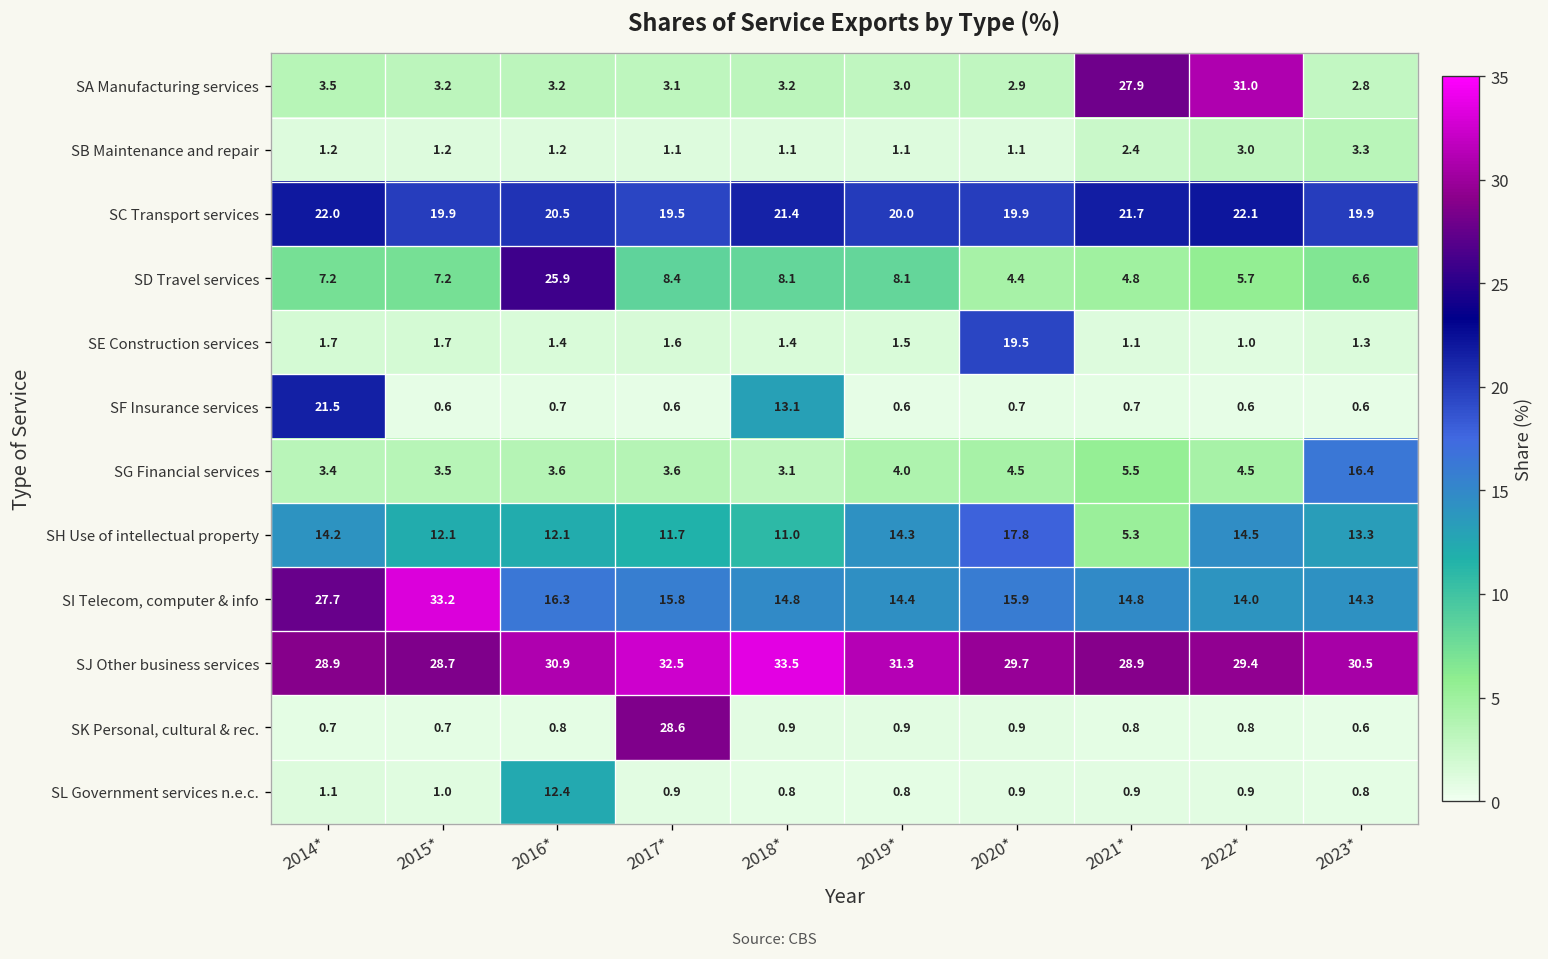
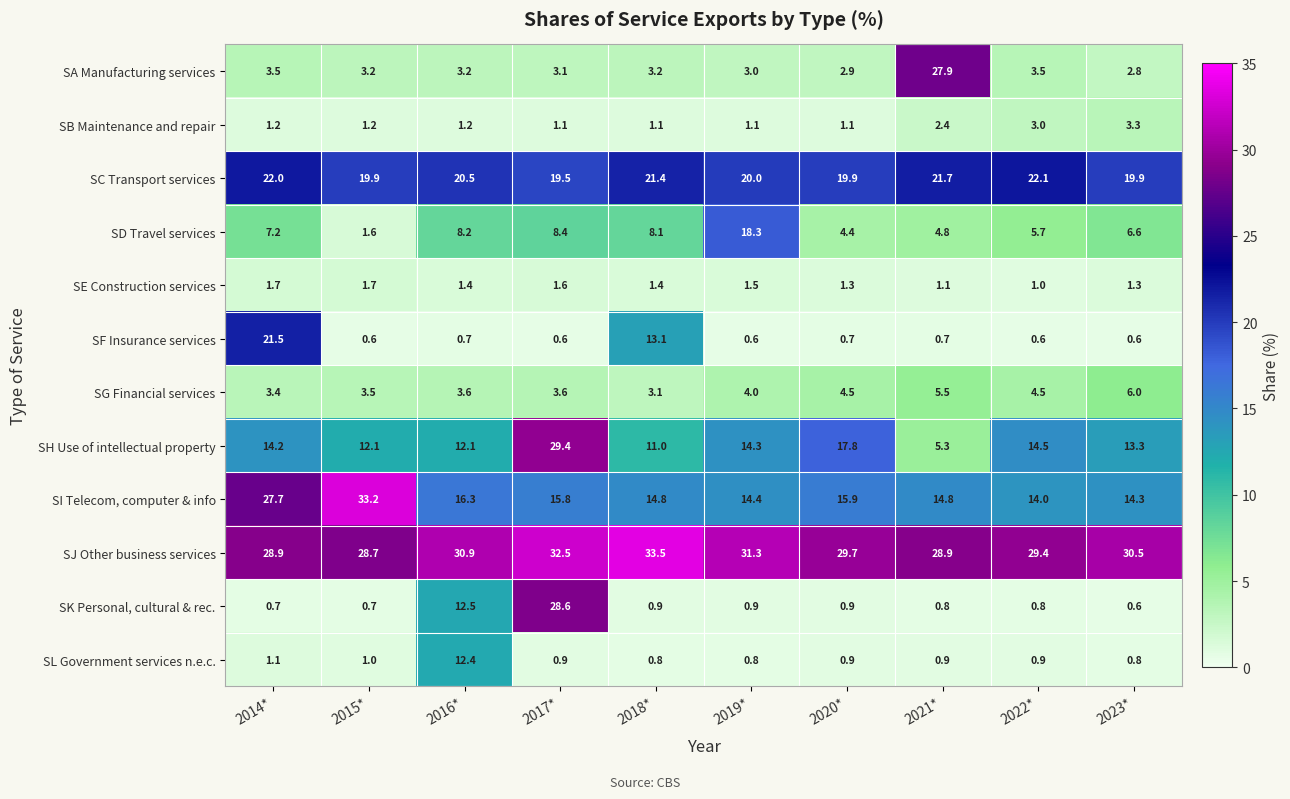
SA Manufacturing services, 2022*: 31.0 -> 3.5
SD Travel services, 2015*: 7.2 -> 1.6
SD Travel services, 2016*: 25.9 -> 8.2
SD Travel services, 2019*: 8.1 -> 18.3
SE Construction services, 2020*: 19.5 -> 1.3
SG Financial services, 2023*: 16.4 -> 6.0
SH Use of intellectual property, 2017*: 11.7 -> 29.4
SK Personal, cultural & rec., 2016*: 0.8 -> 12.5
